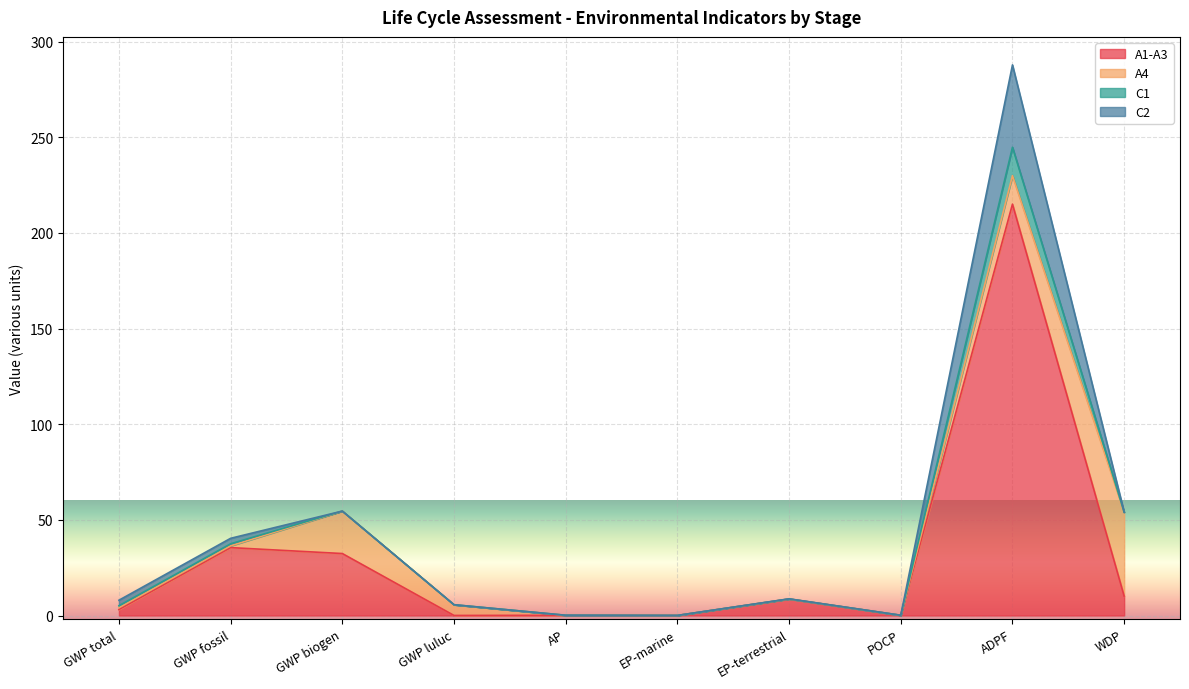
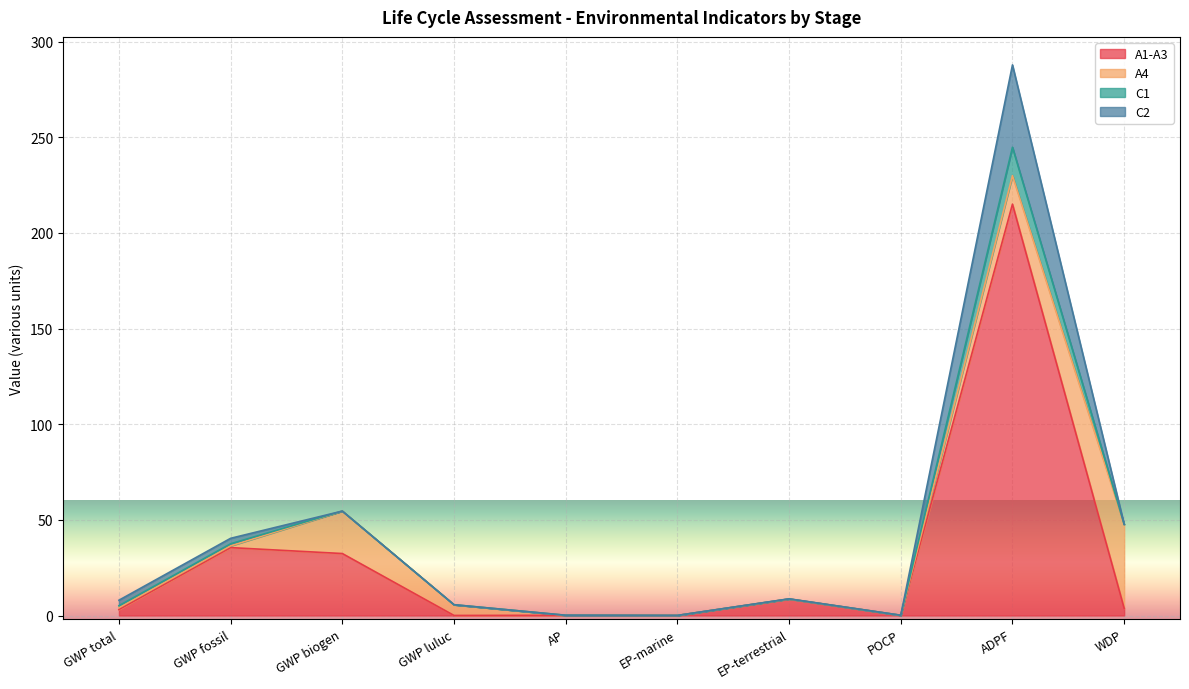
A1-A3, WDP: 10 -> 4
